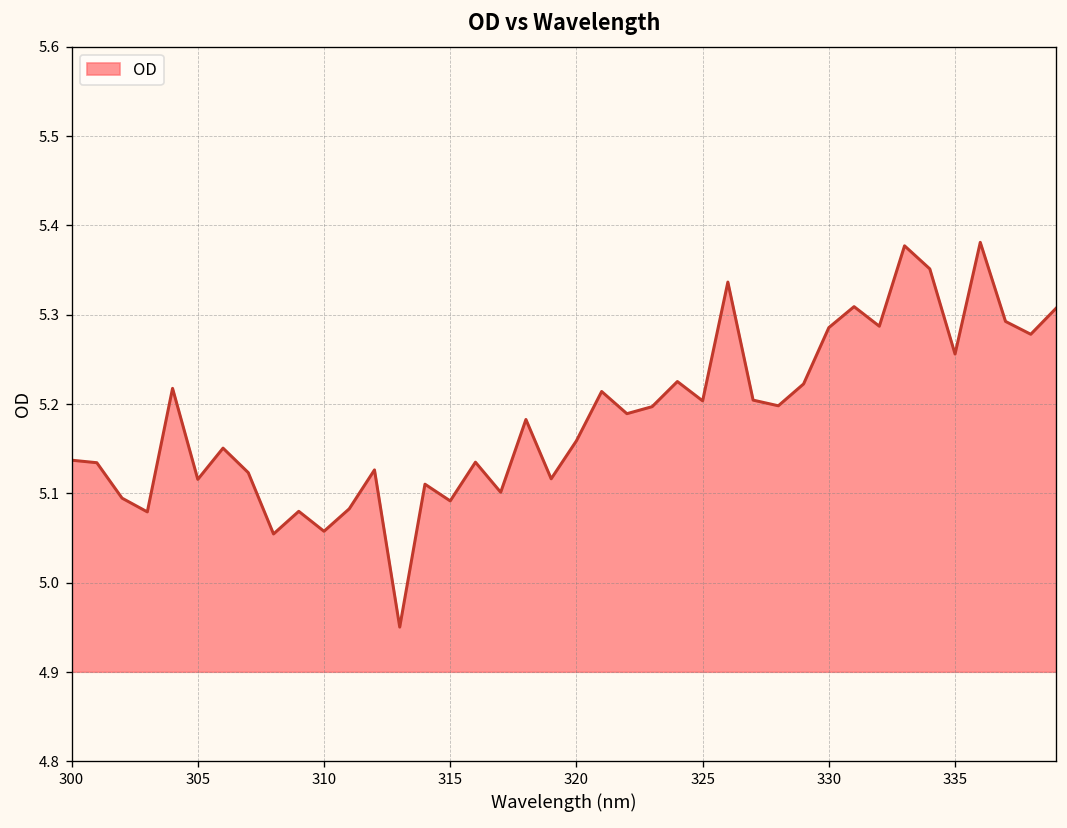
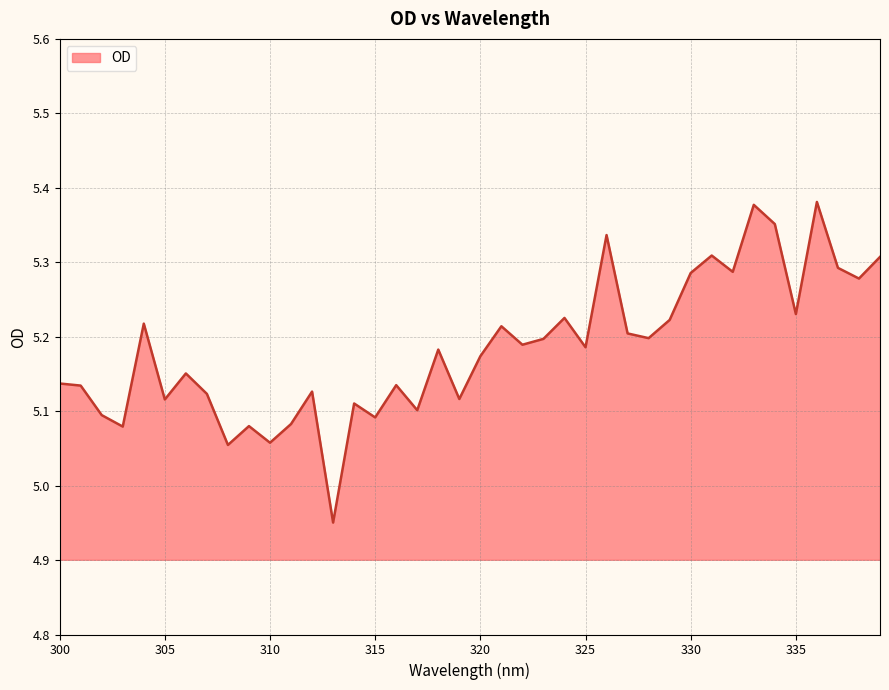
320: 5.16 -> 5.17
325: 5.20 -> 5.19
335: 5.26 -> 5.23
